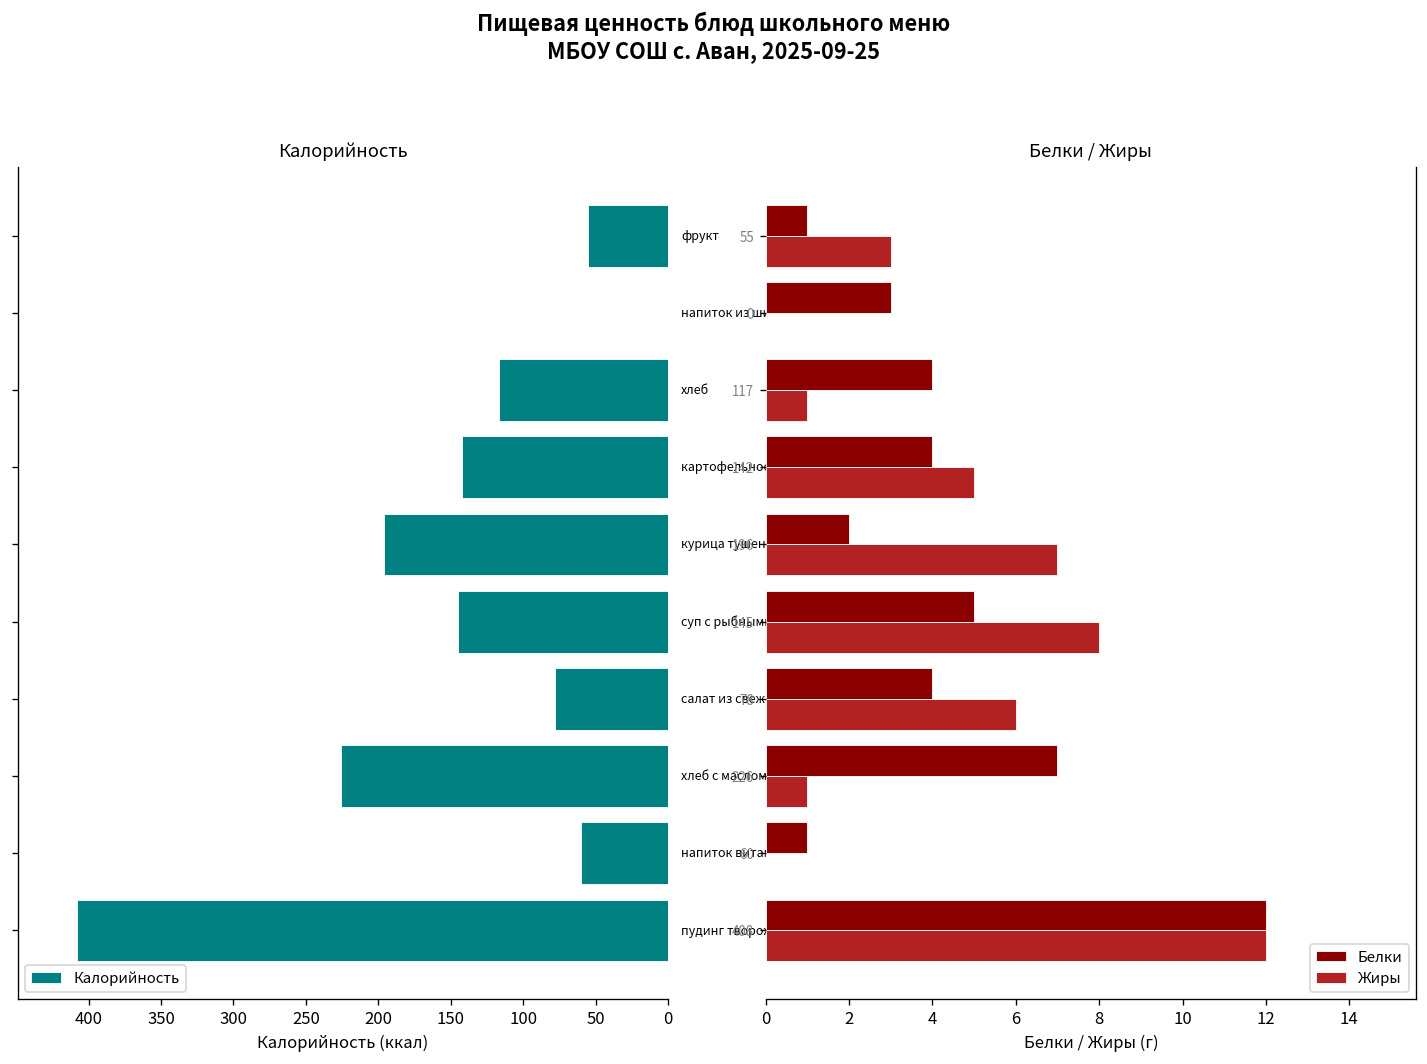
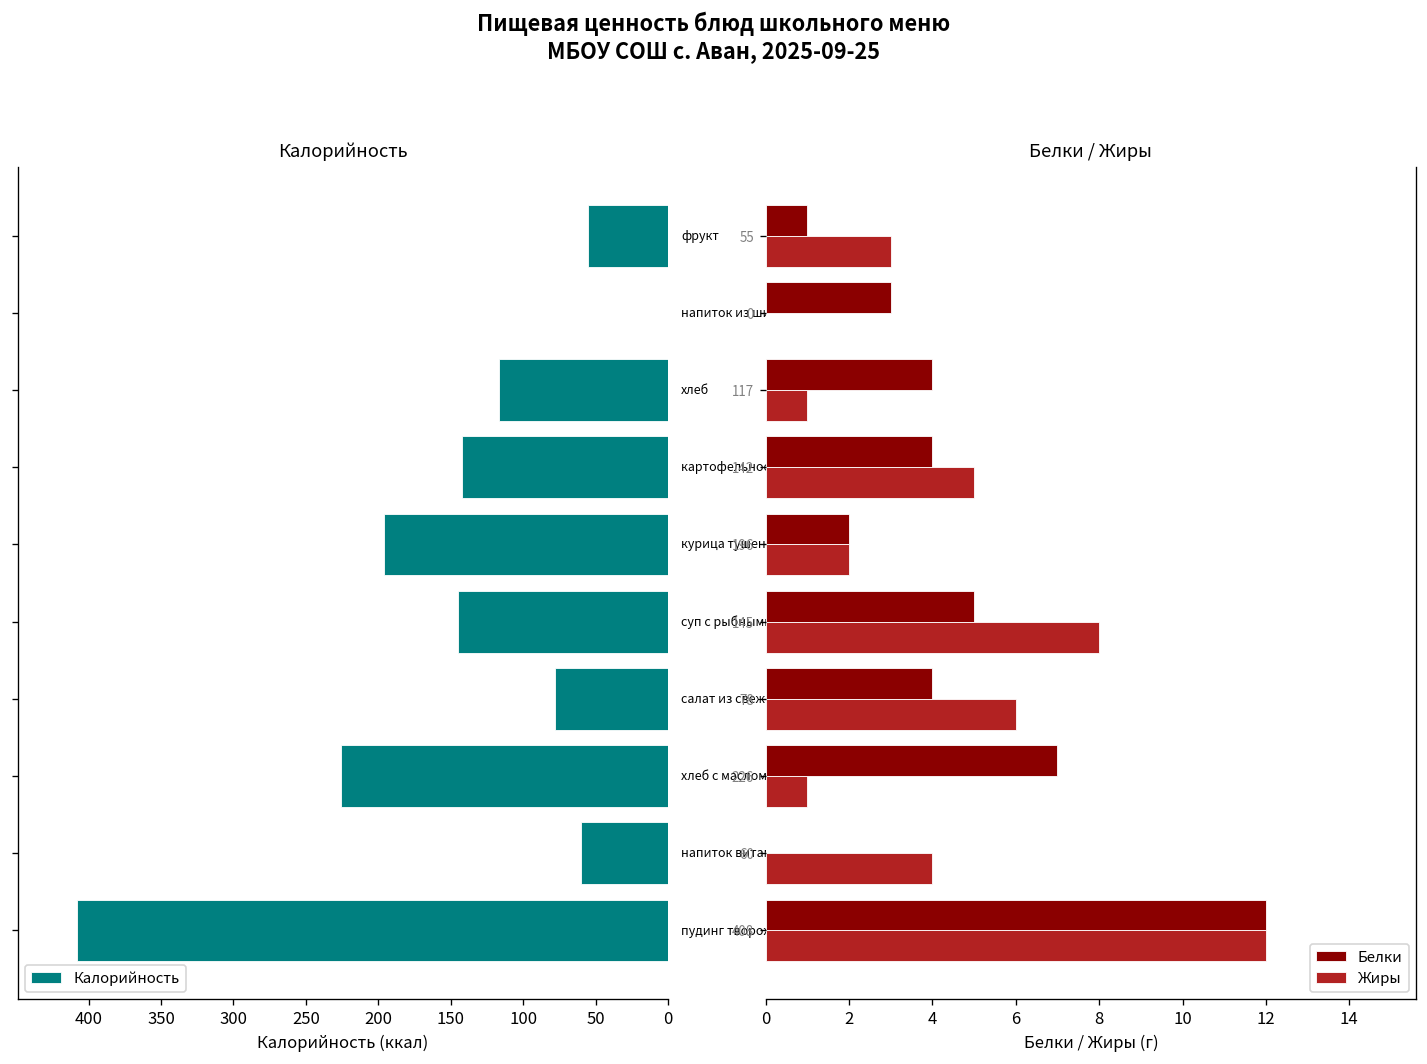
Белки / Жиры, Жиры, 196: 7 -> 2
Белки / Жиры, Белки, 60: 1 -> 0
Белки / Жиры, Жиры, 60: 0 -> 4
